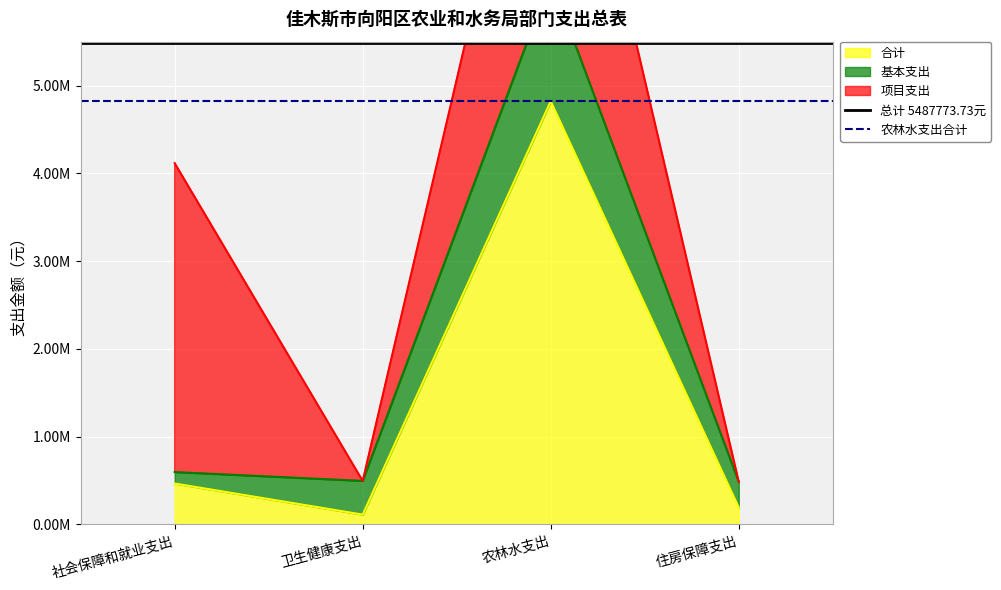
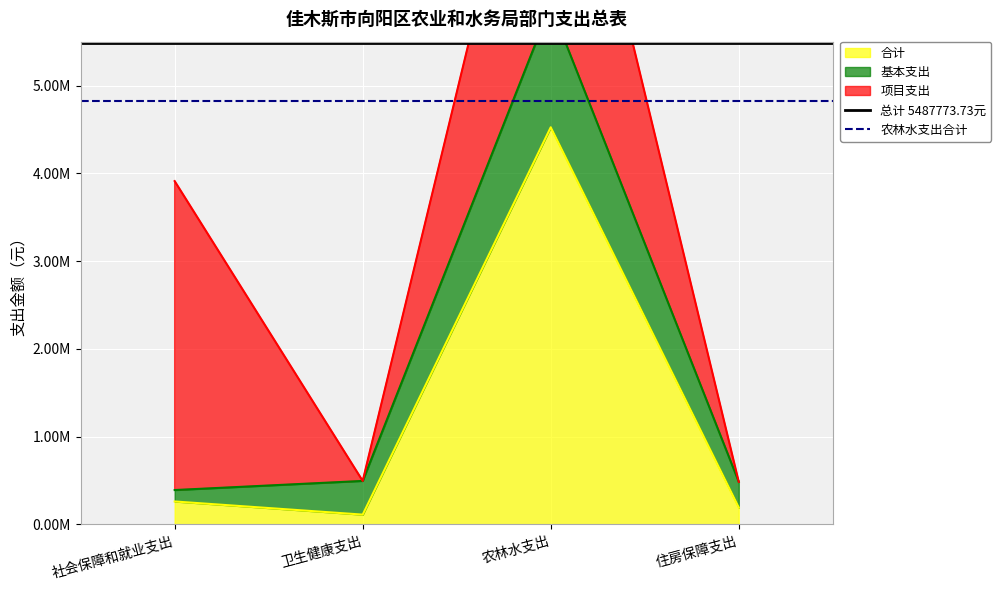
合计, 社会保障和就业支出: 500000 -> 300000
合计, 农林水支出: 4800000 -> 4500000
